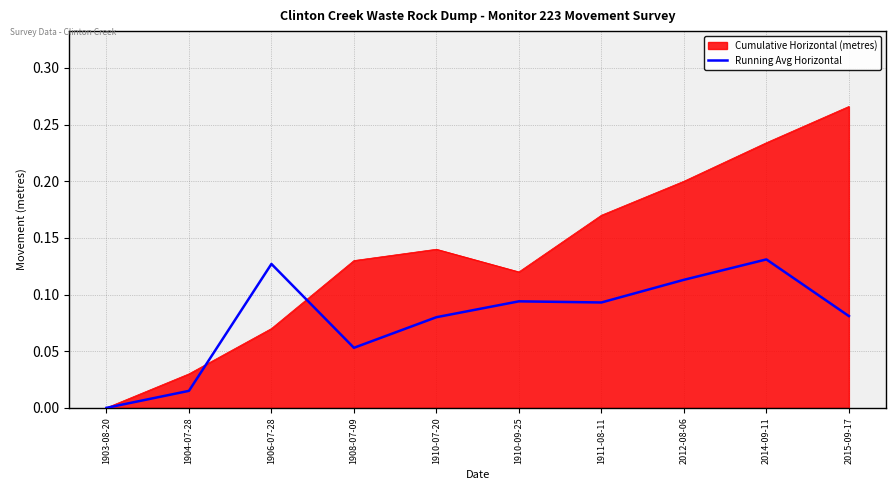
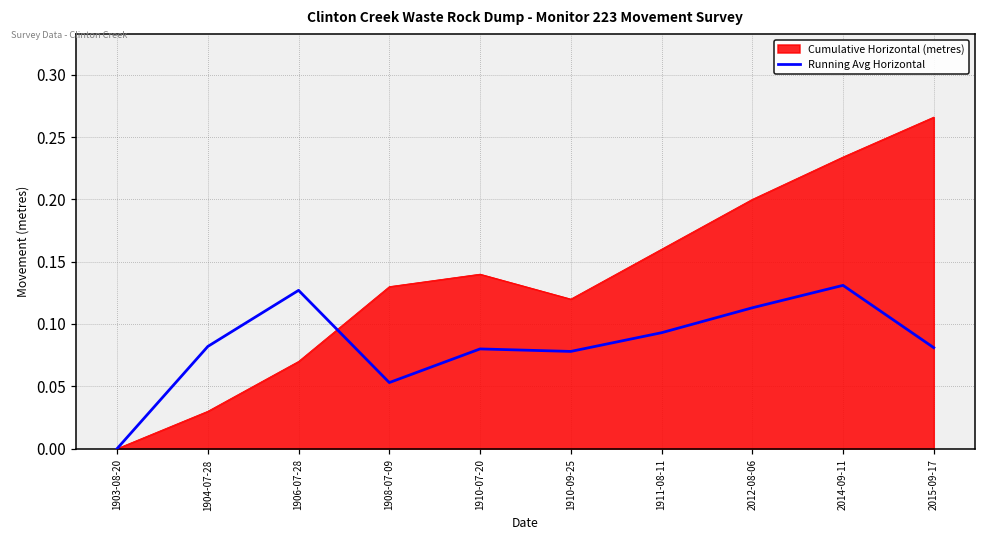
Running Avg Horizontal, 1904-07-28: 0.015 -> 0.082
Running Avg Horizontal, 1910-09-25: 0.094 -> 0.078
Cumulative Horizontal (metres), 1911-08-11: 0.17 -> 0.16
